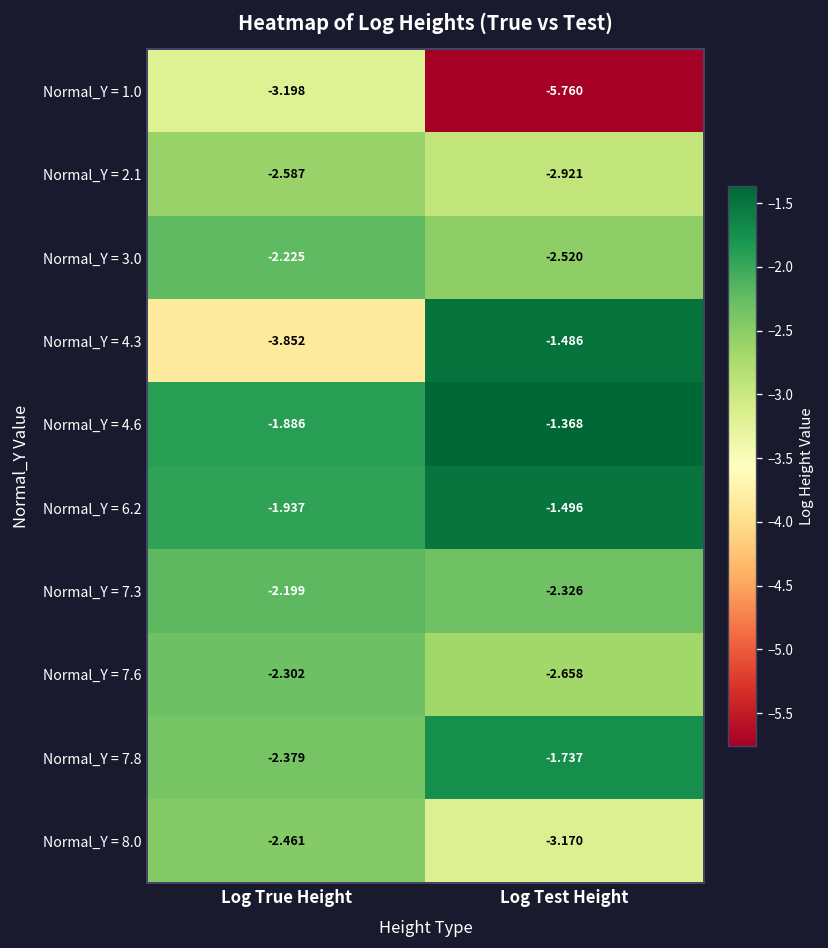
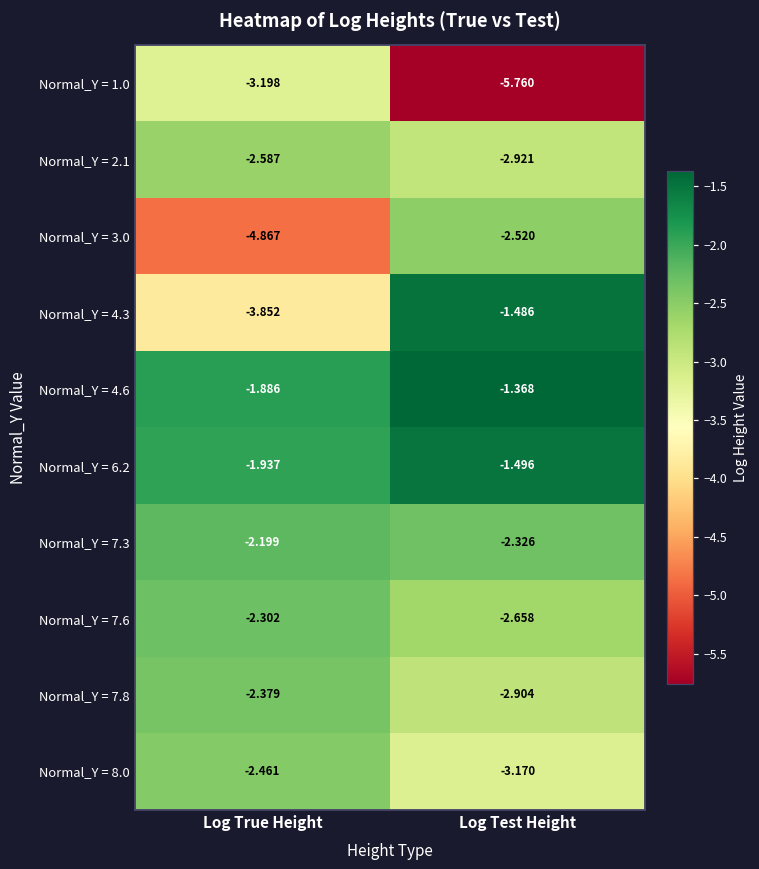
Normal_Y = 3.0, Log True Height: -2.225 -> -4.867
Normal_Y = 7.8, Log Test Height: -1.737 -> -2.904
